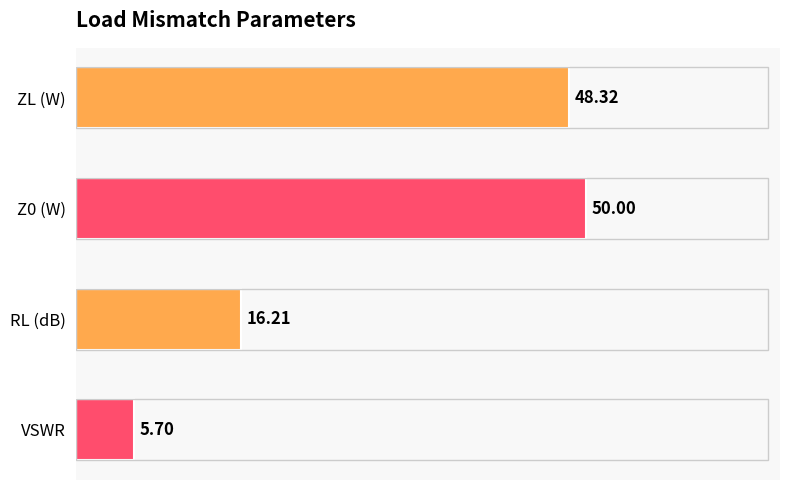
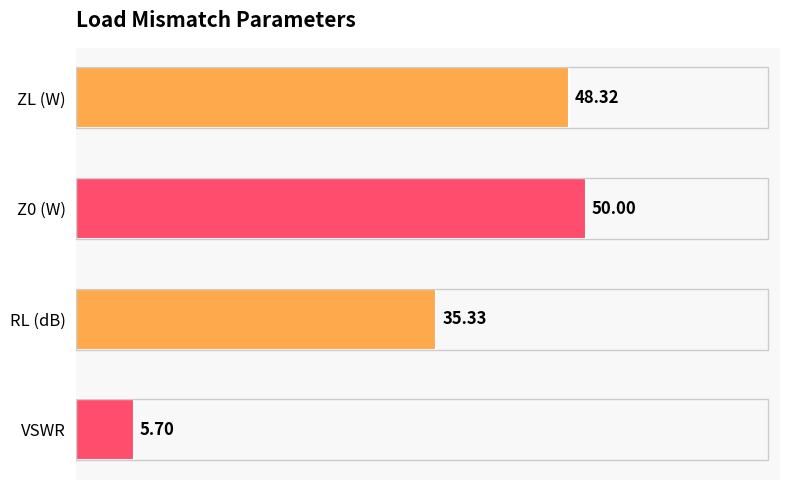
RL (dB): 16.21 -> 35.33
